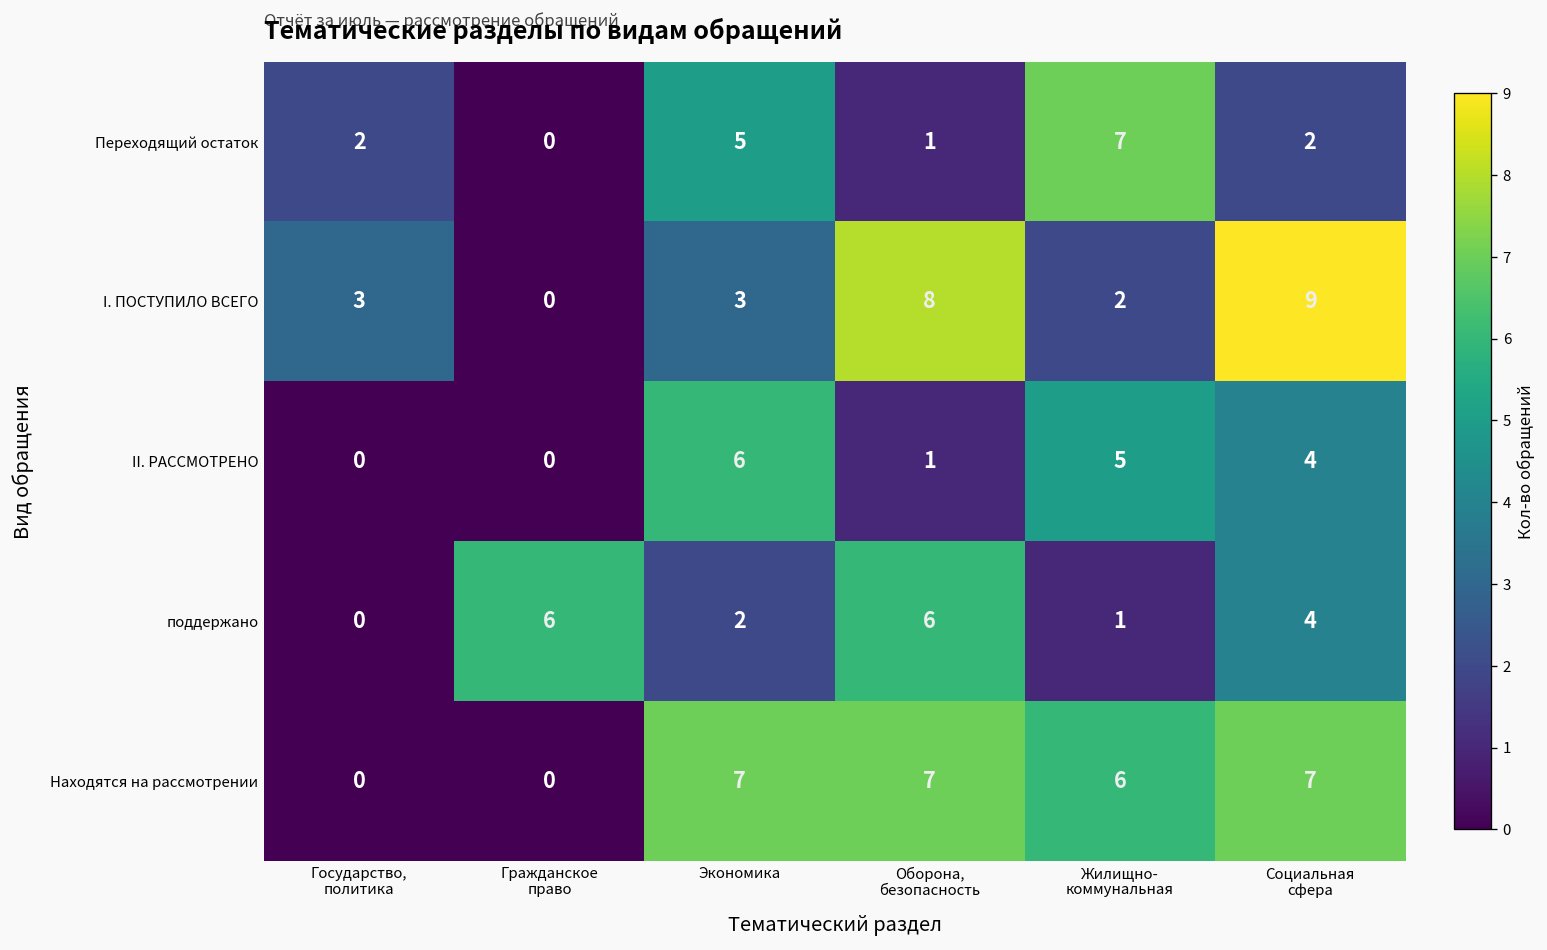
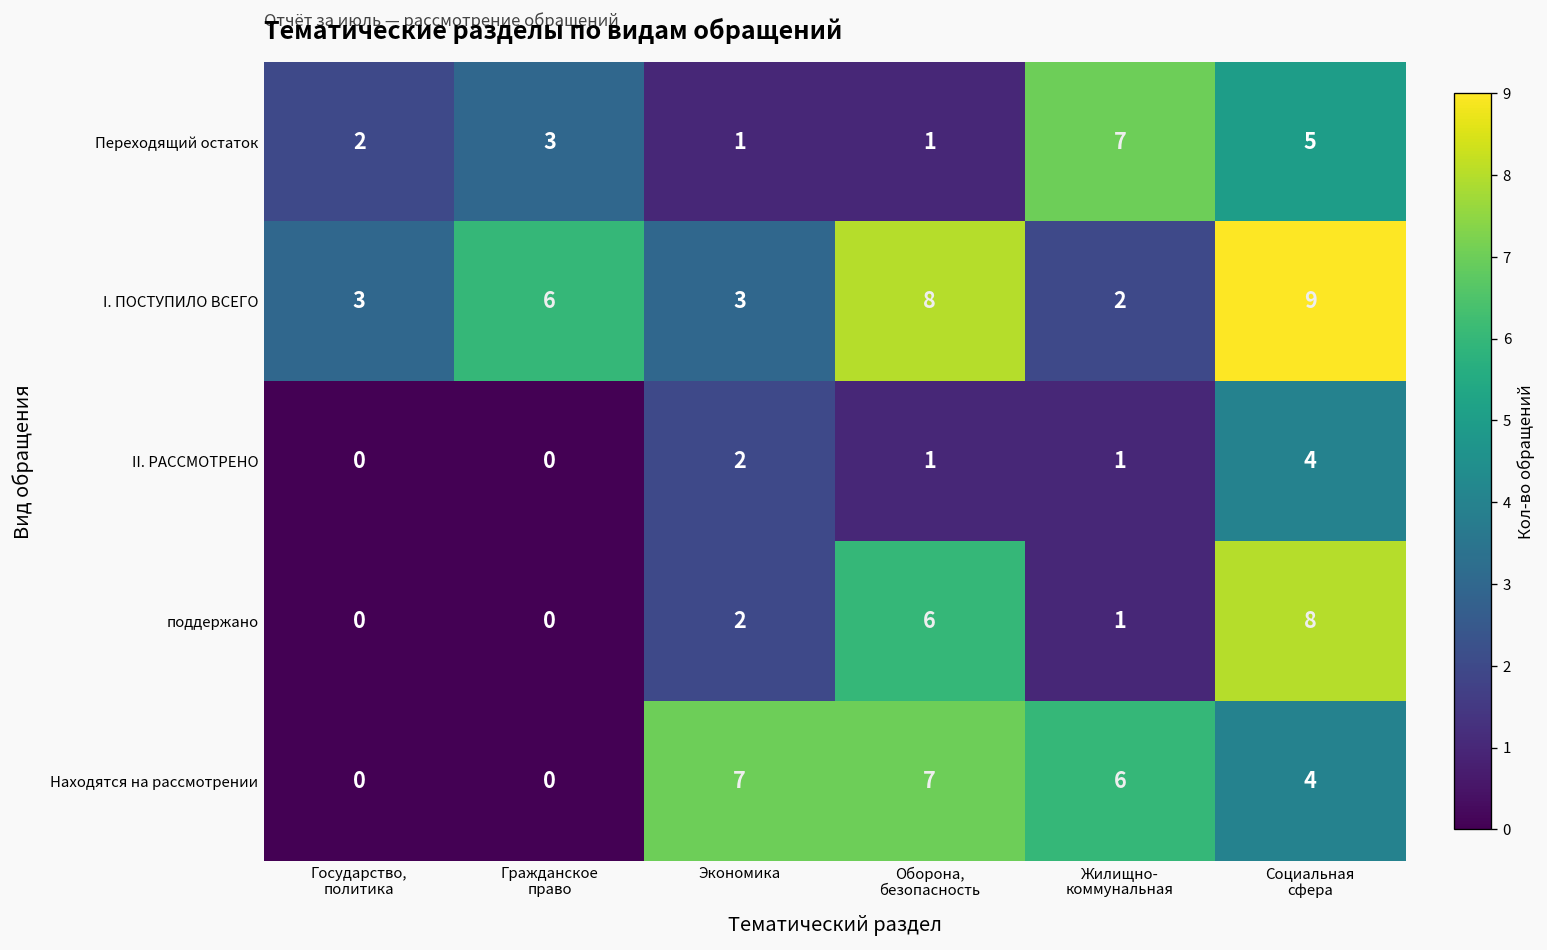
Переходящий остаток, Гражданское право: 0 -> 3
Переходящий остаток, Экономика: 5 -> 1
Переходящий остаток, Социальная сфера: 2 -> 5
I. ПОСТУПИЛО ВСЕГО, Гражданское право: 0 -> 6
II. РАССМОТРЕНО, Экономика: 6 -> 2
II. РАССМОТРЕНО, Жилищно- коммунальная: 5 -> 1
поддержано, Гражданское право: 6 -> 0
поддержано, Социальная сфера: 4 -> 8
Находятся на рассмотрении, Социальная сфера: 7 -> 4
